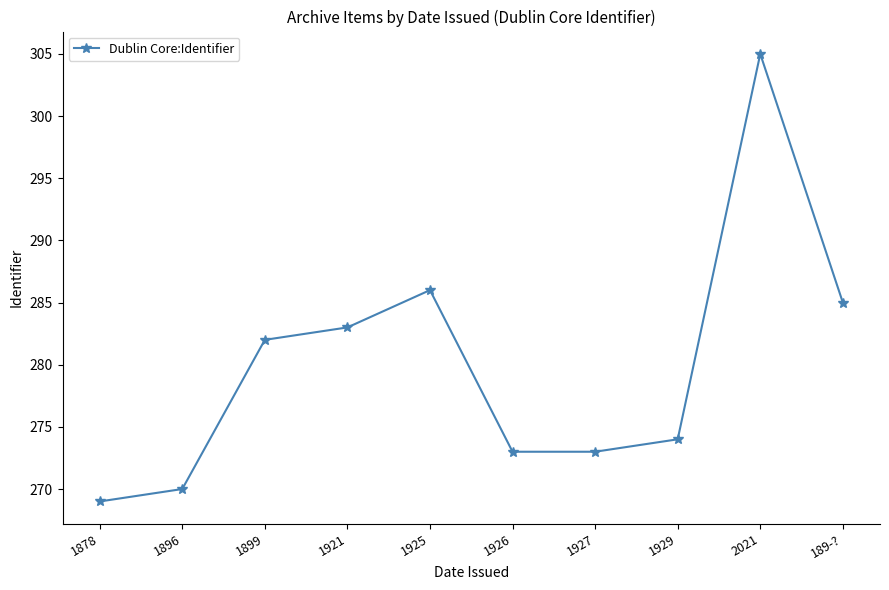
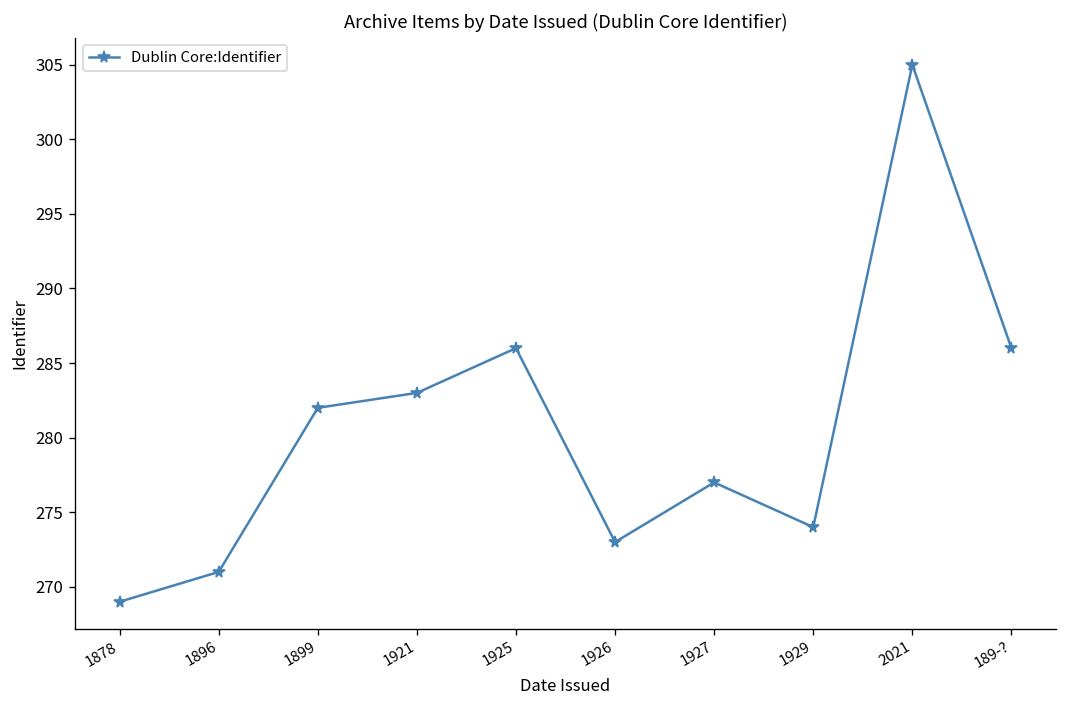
1896: 270 -> 271
1927: 273 -> 277
189-?: 285 -> 286
